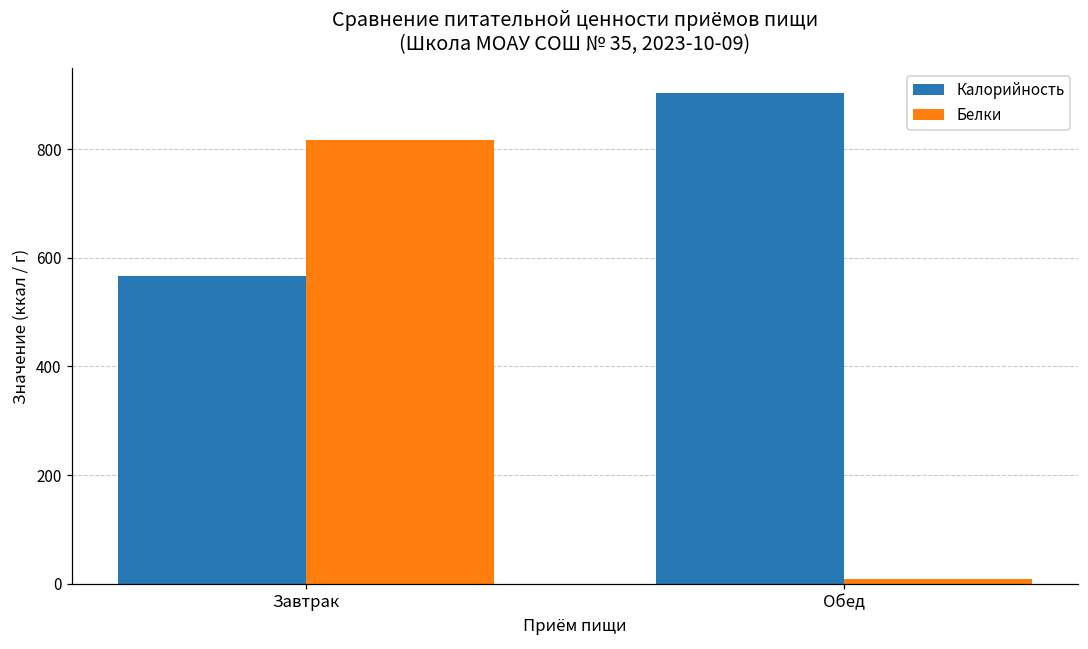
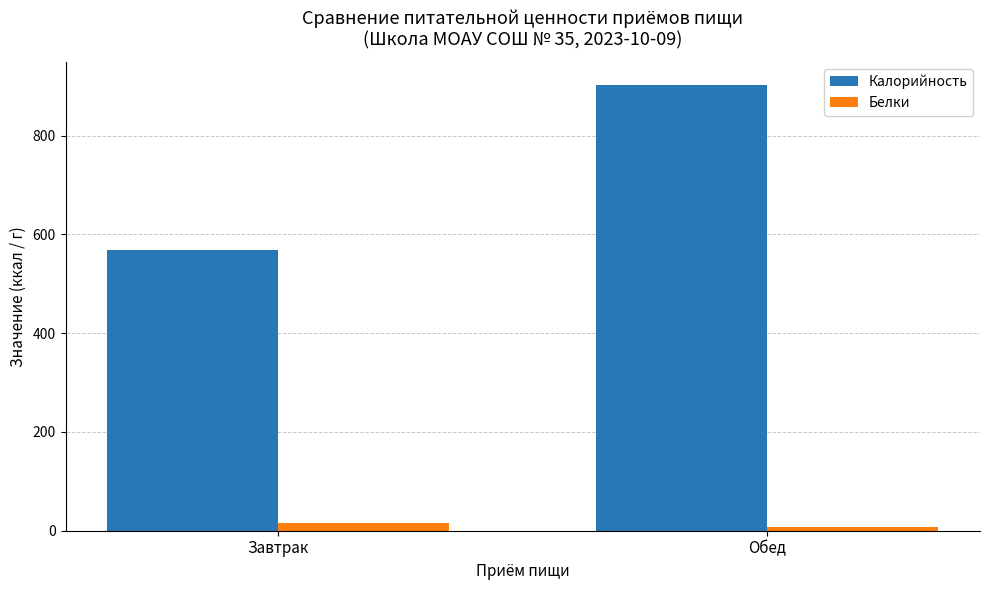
Белки, Завтрак: 820 -> 20
